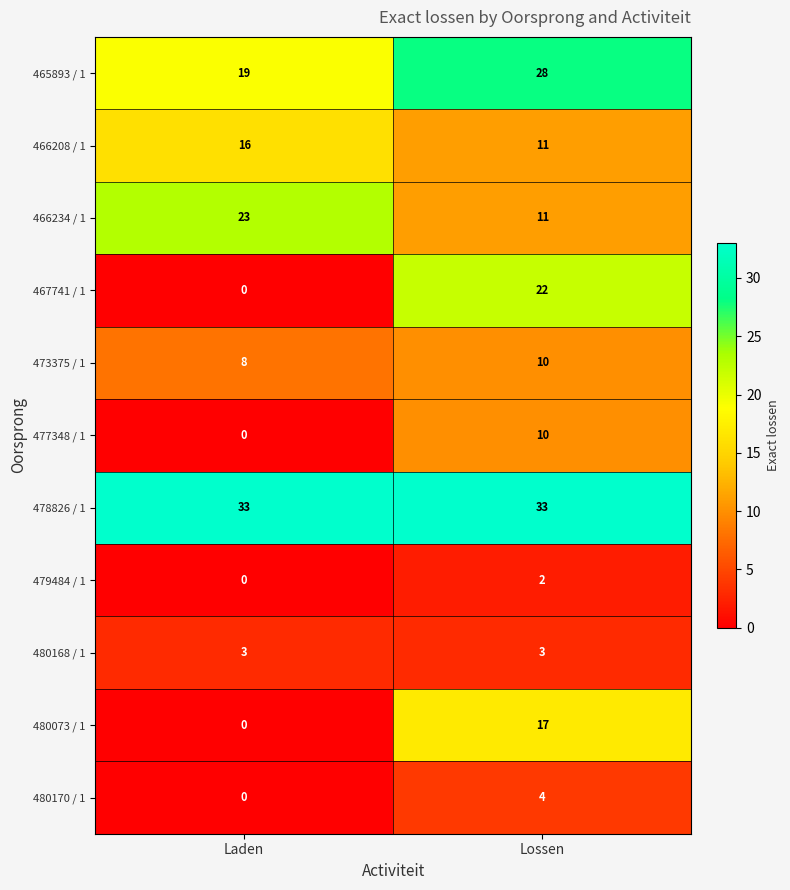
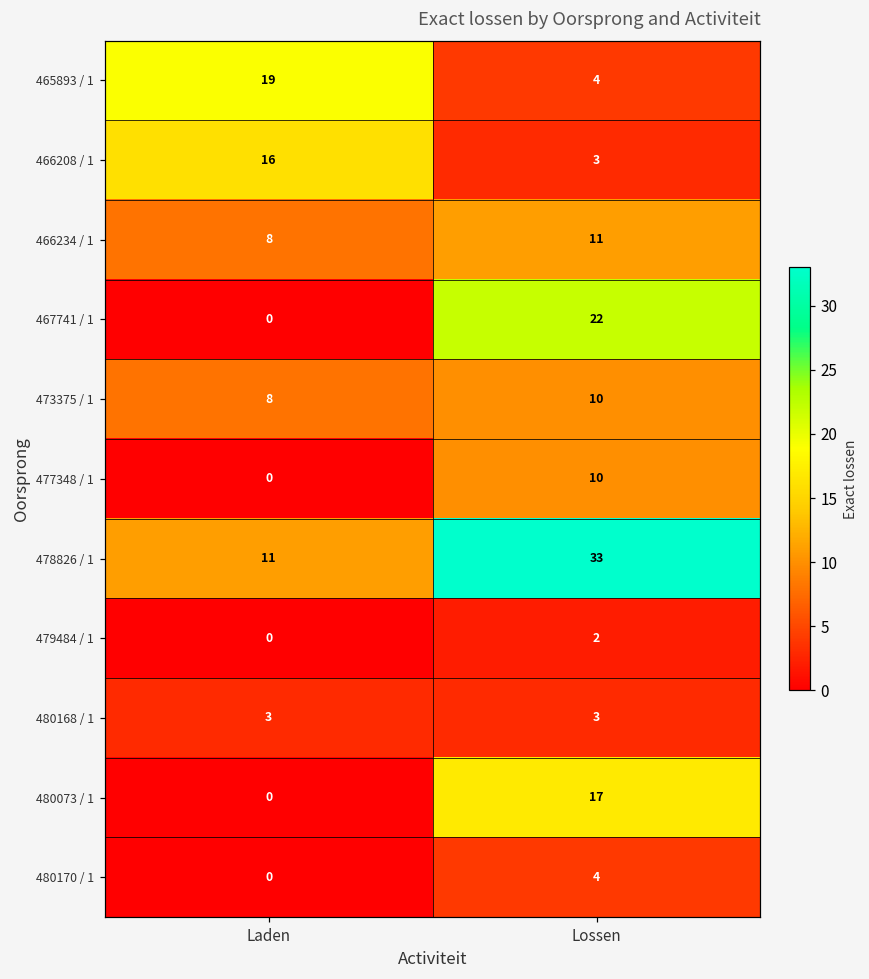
465893 / 1, Lossen: 28 -> 4
466208 / 1, Lossen: 11 -> 3
466234 / 1, Laden: 23 -> 8
478826 / 1, Laden: 33 -> 11
